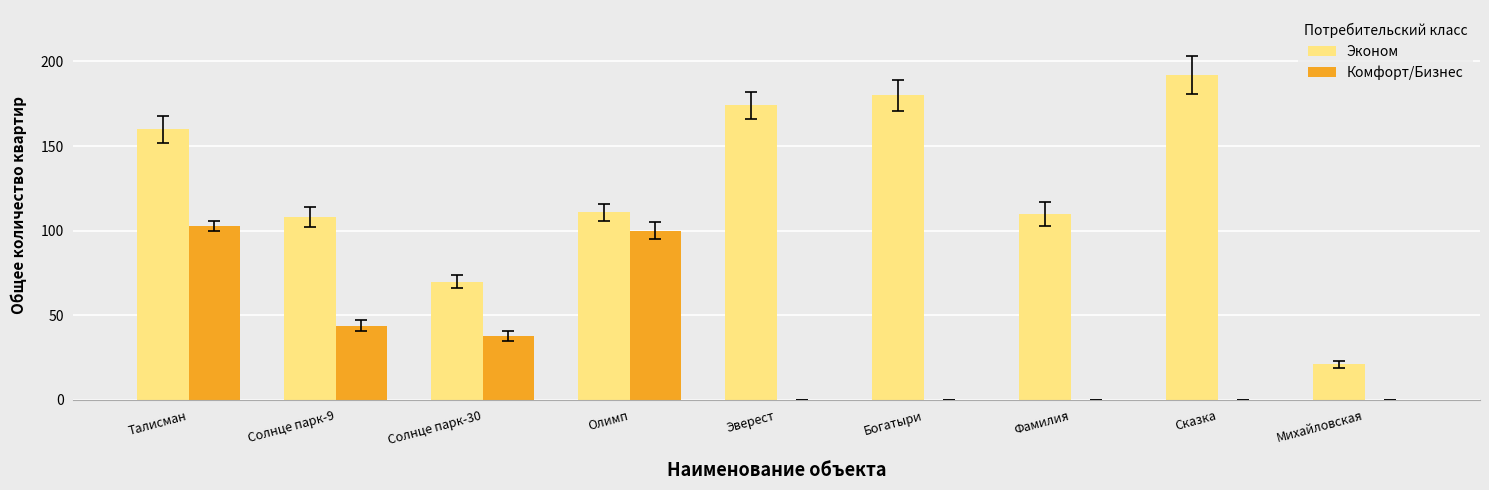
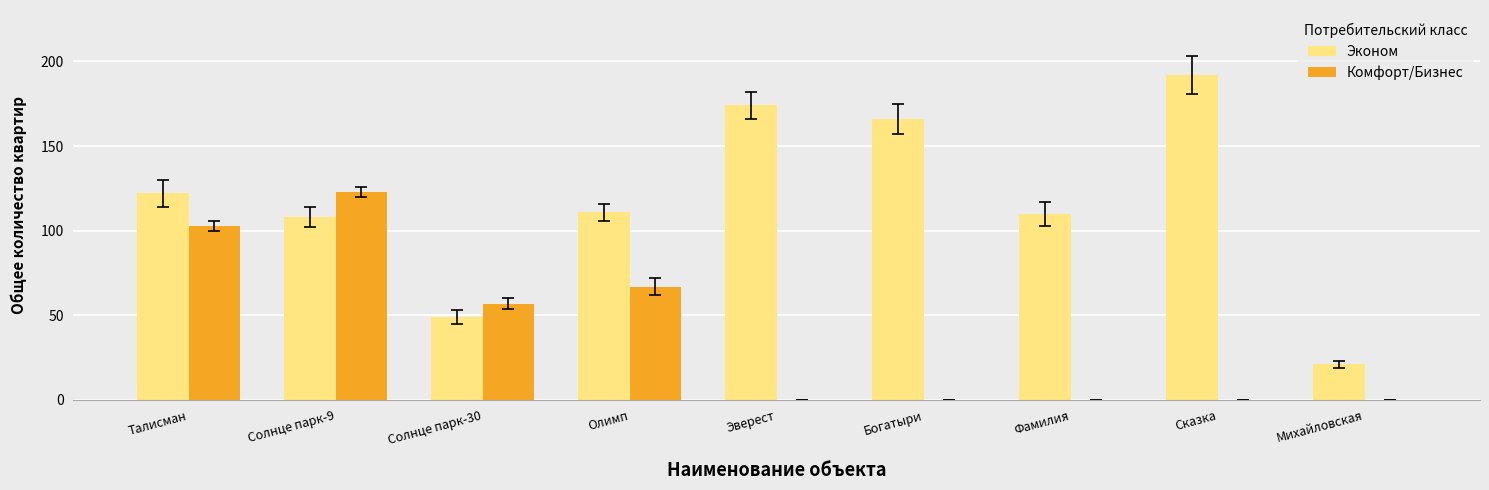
Эконом, Талисман: 160 -> 122
Комфорт/Бизнес, Солнце парк-9: 44 -> 123
Эконом, Солнце парк-30: 70 -> 49
Комфорт/Бизнес, Солнце парк-30: 38 -> 57
Комфорт/Бизнес, Олимп: 100 -> 67
Эконом, Богатыри: 180 -> 166
